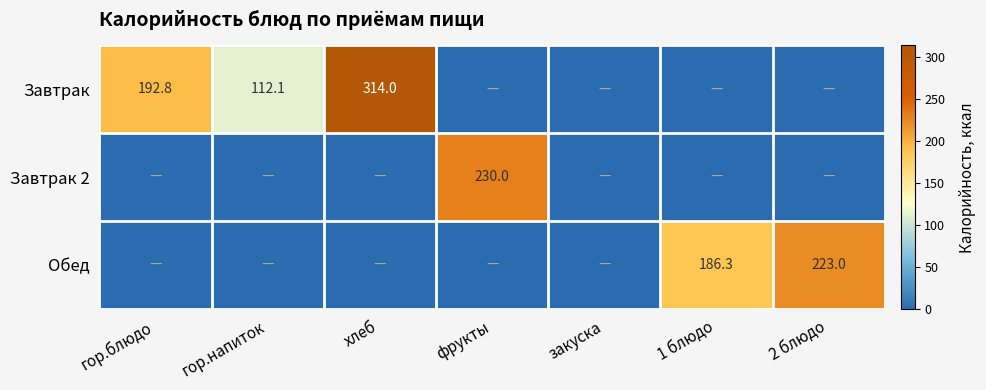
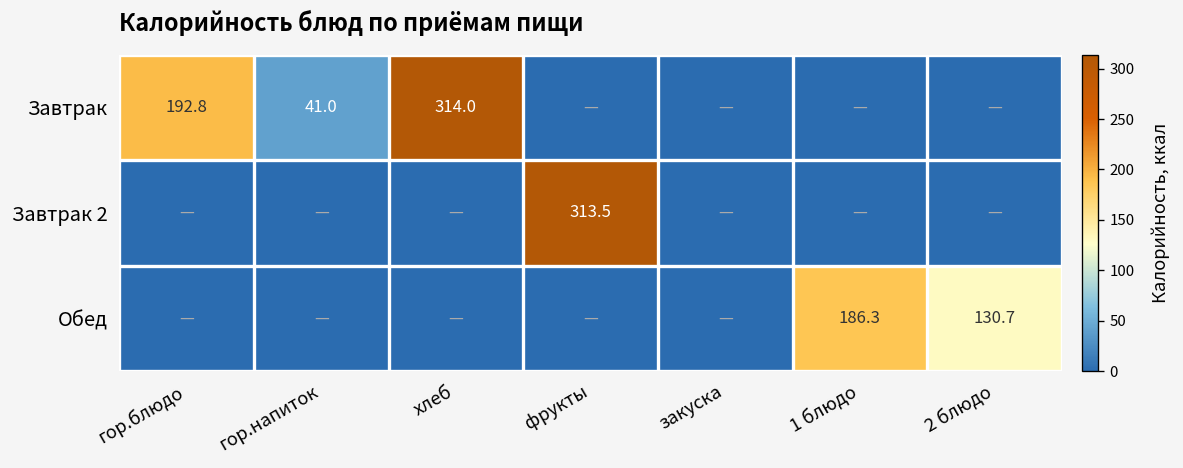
Завтрак, гор.напиток: 112.1 -> 41.0
Завтрак 2, фрукты: 230.0 -> 313.5
Обед, 2 блюдо: 223.0 -> 130.7
